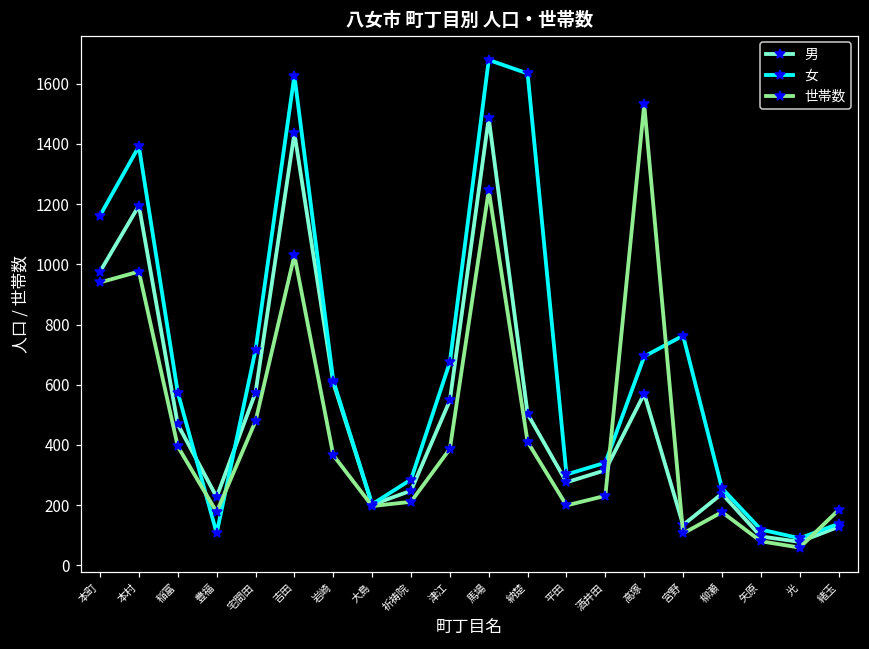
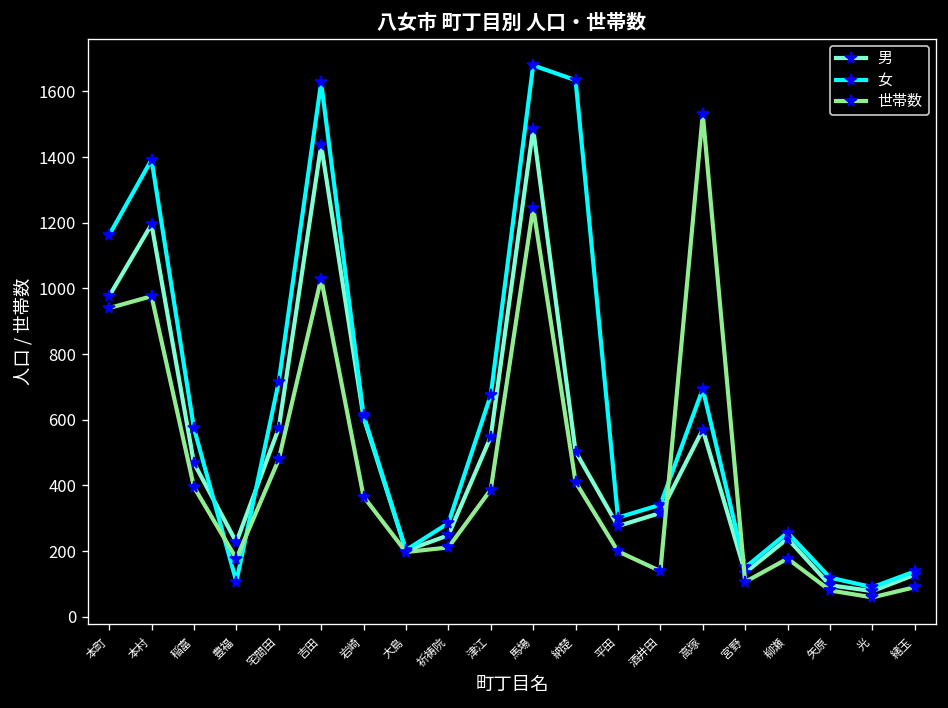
世帯数, 酒井田: 230 -> 140
女, 宮野: 760 -> 150
世帯数, 緒玉: 180 -> 90
